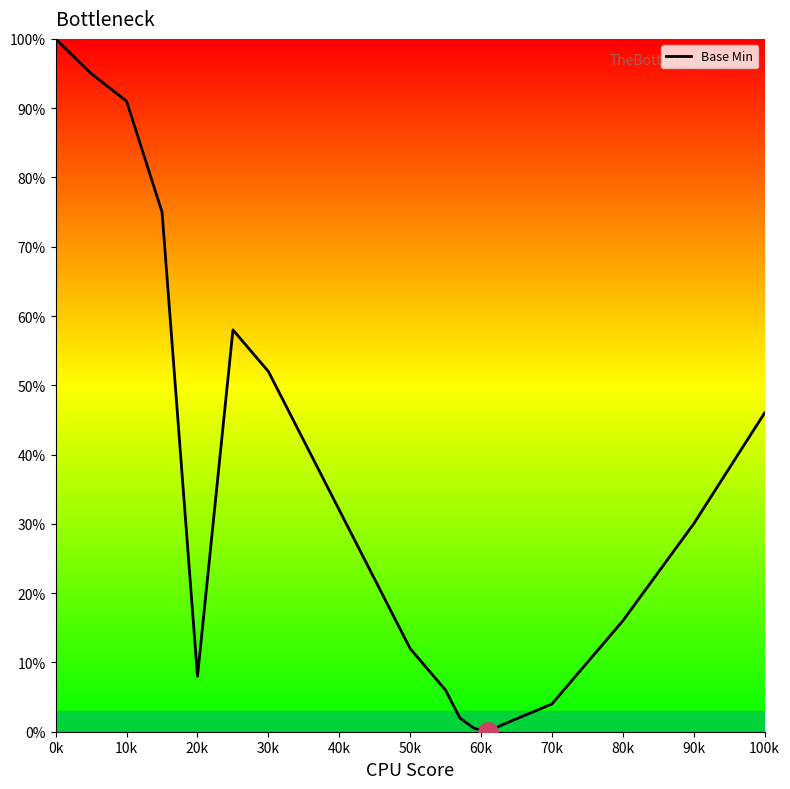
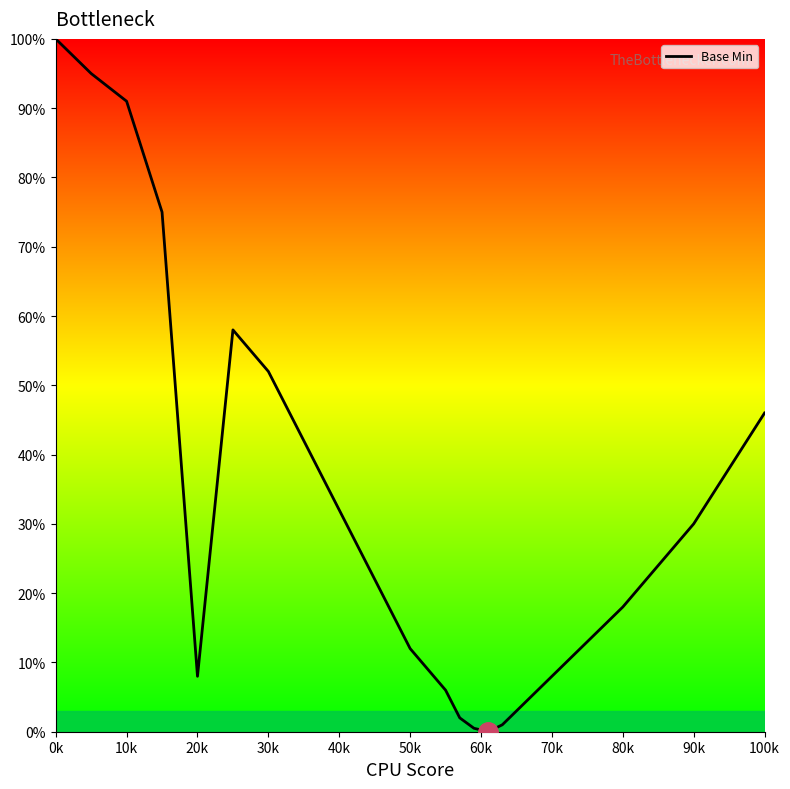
Base Min, 70k: 4% -> 8%
Base Min, 80k: 16% -> 18%
